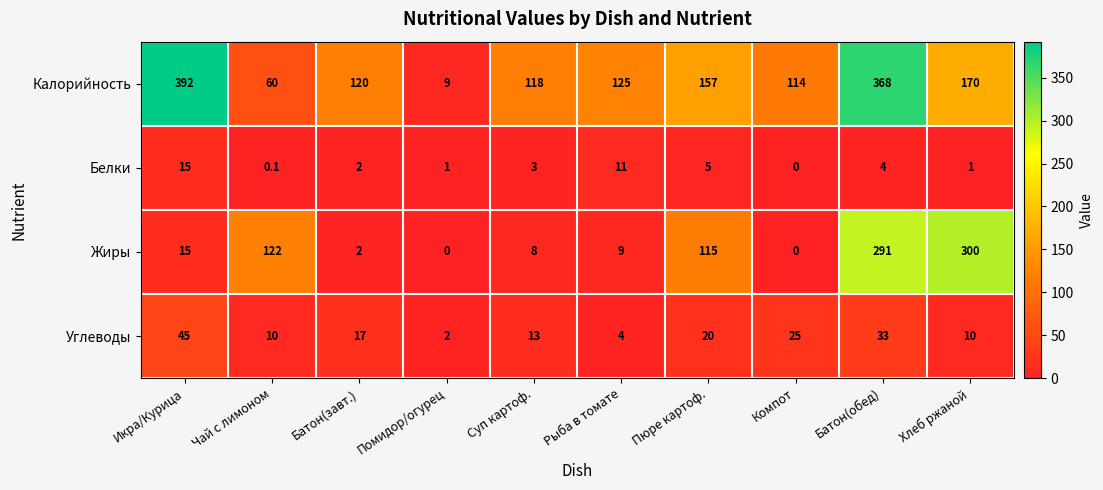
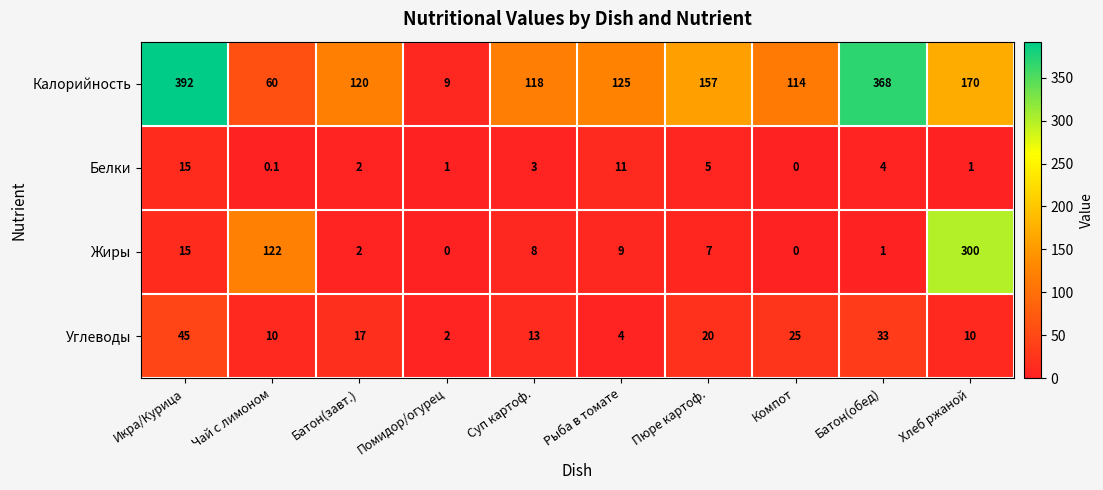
Жиры, Пюре картоф.: 115 -> 7
Жиры, Батон(обед): 291 -> 1
